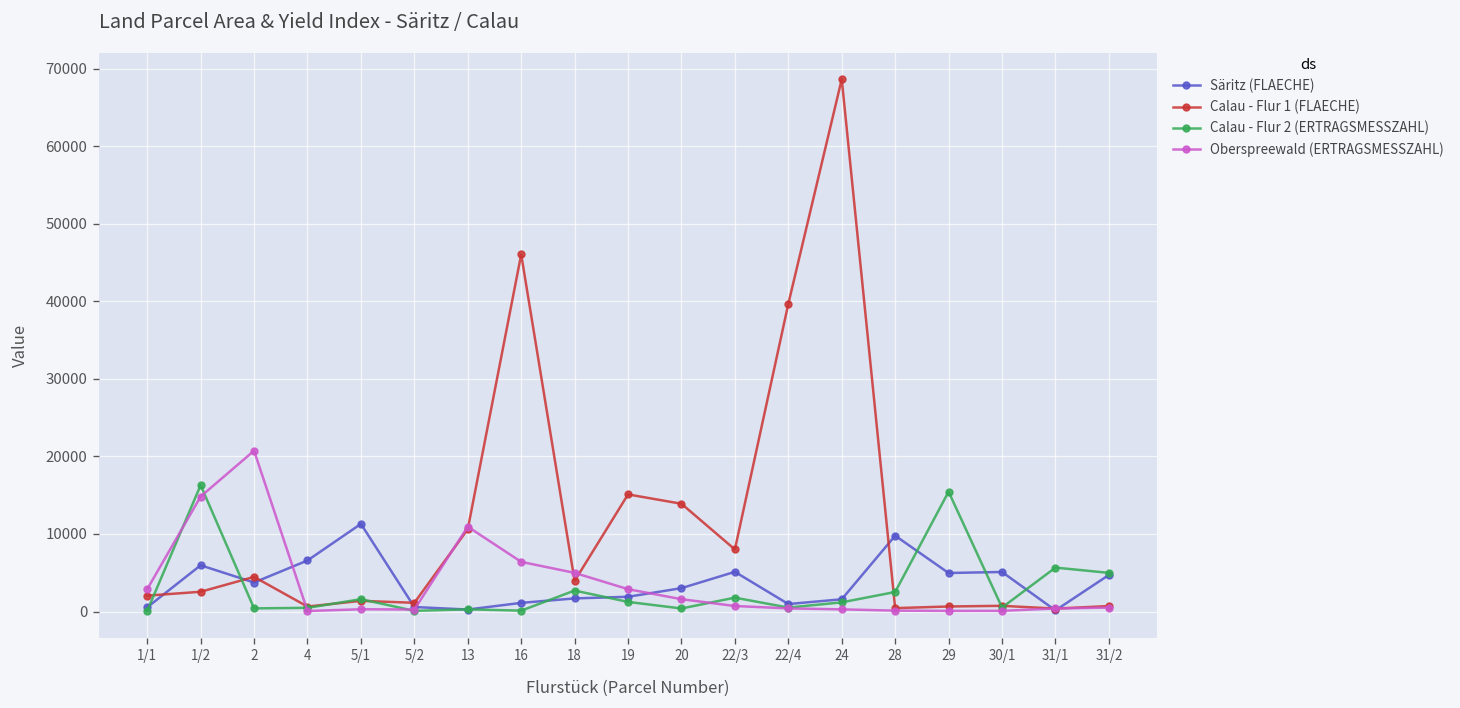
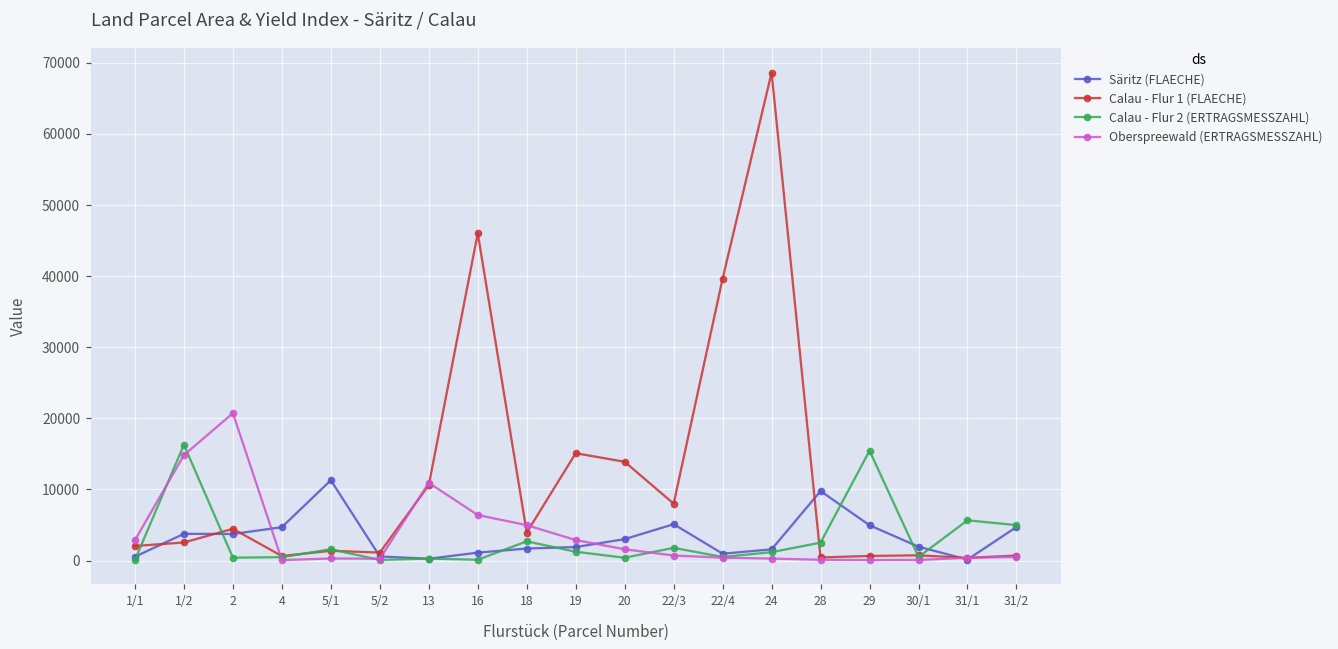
Säritz (FLAECHE), 1/2: 6000 -> 4000
Säritz (FLAECHE), 4: 7000 -> 5000
Säritz (FLAECHE), 30/1: 5000 -> 2000
